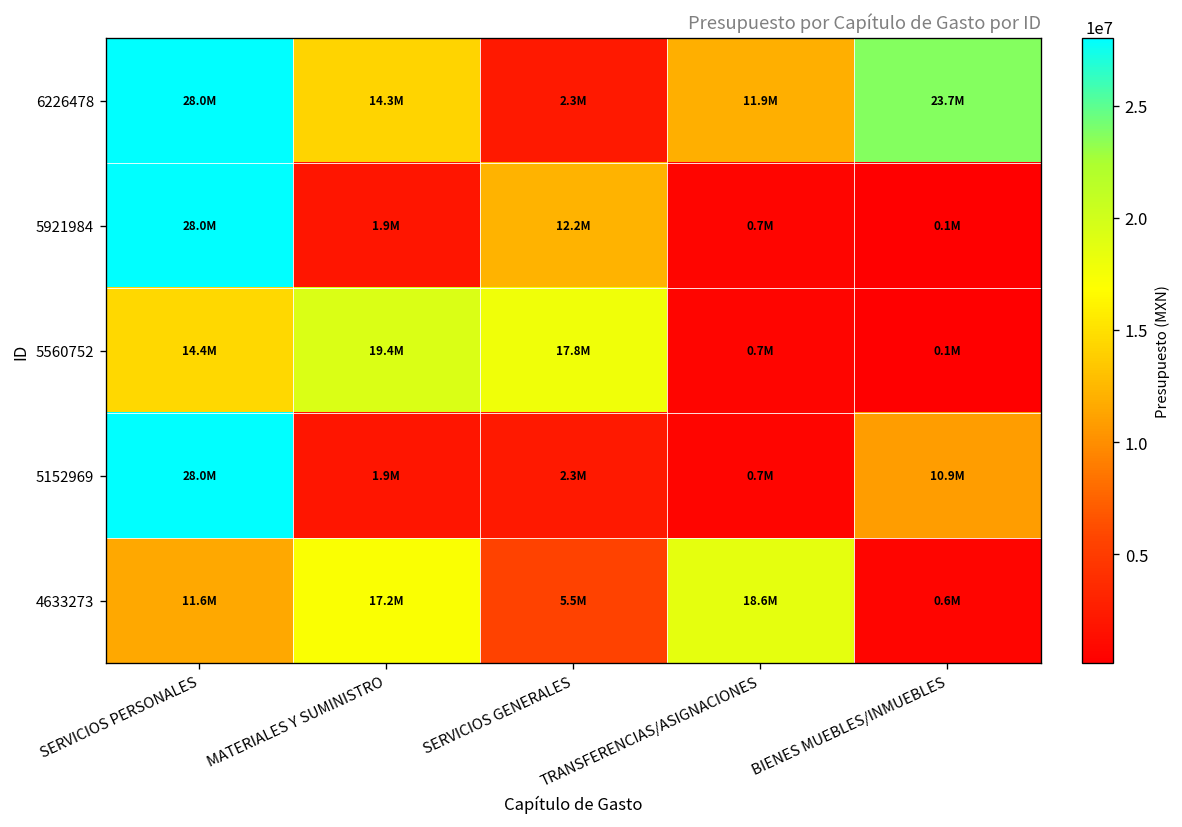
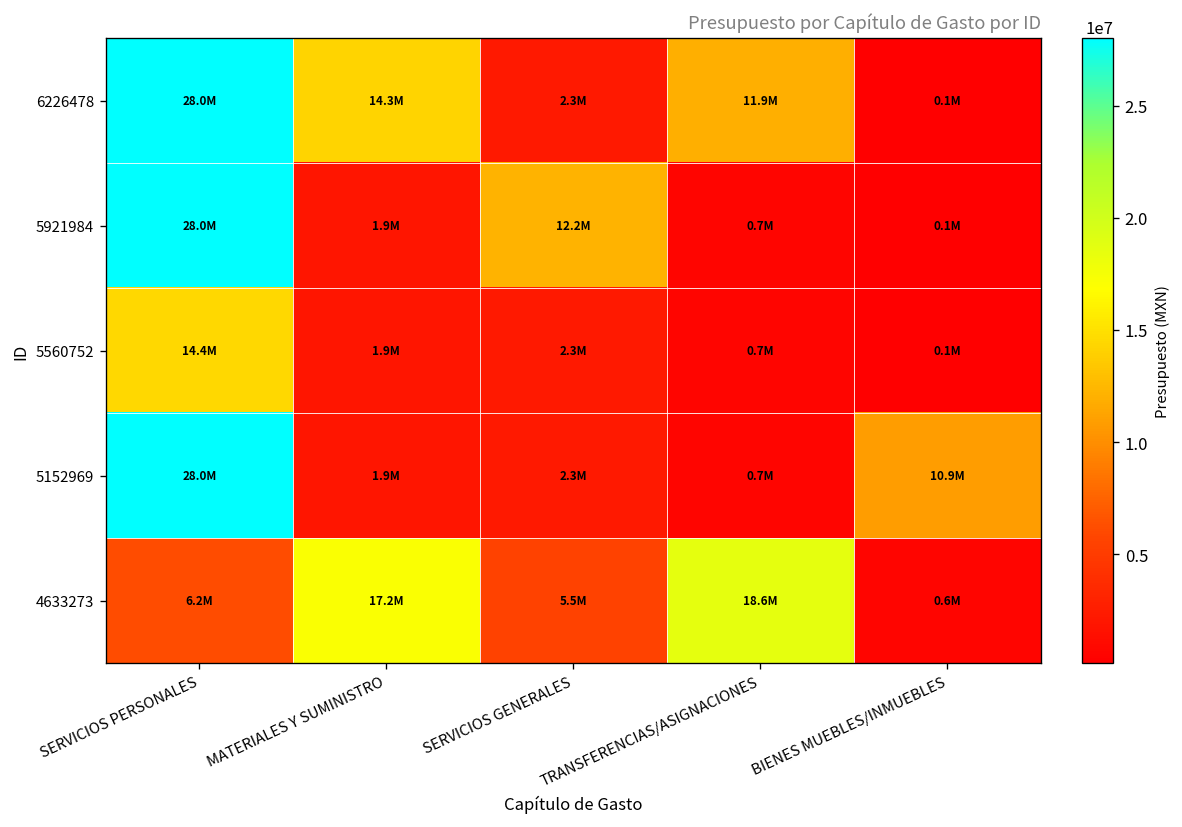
6226478, BIENES MUEBLES/INMUEBLES: 23.7M -> 0.1M
5560752, MATERIALES Y SUMINISTRO: 19.4M -> 1.9M
5560752, SERVICIOS GENERALES: 17.8M -> 2.3M
4633273, SERVICIOS PERSONALES: 11.6M -> 6.2M
